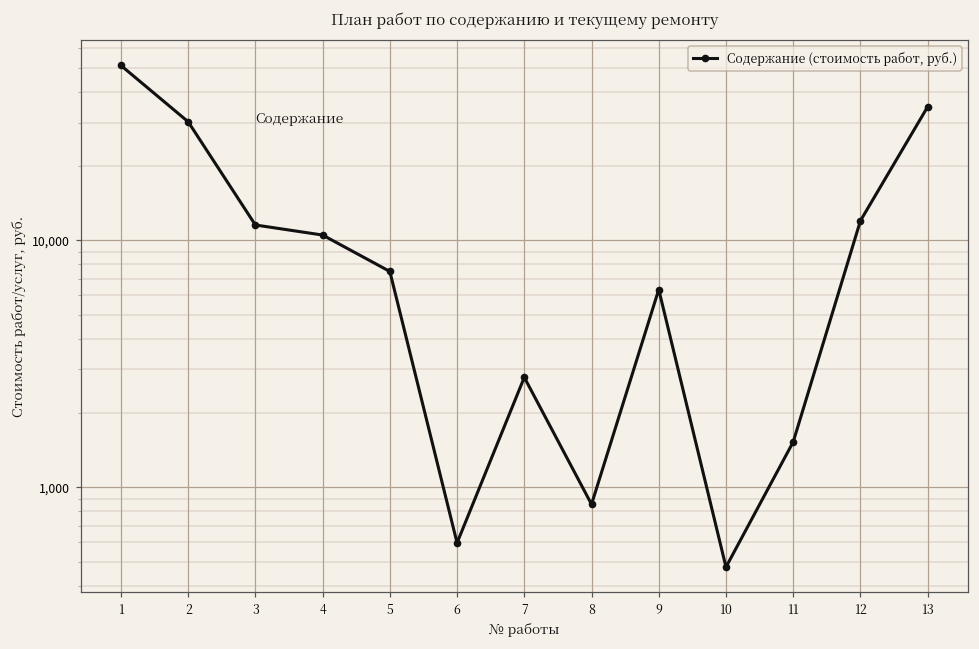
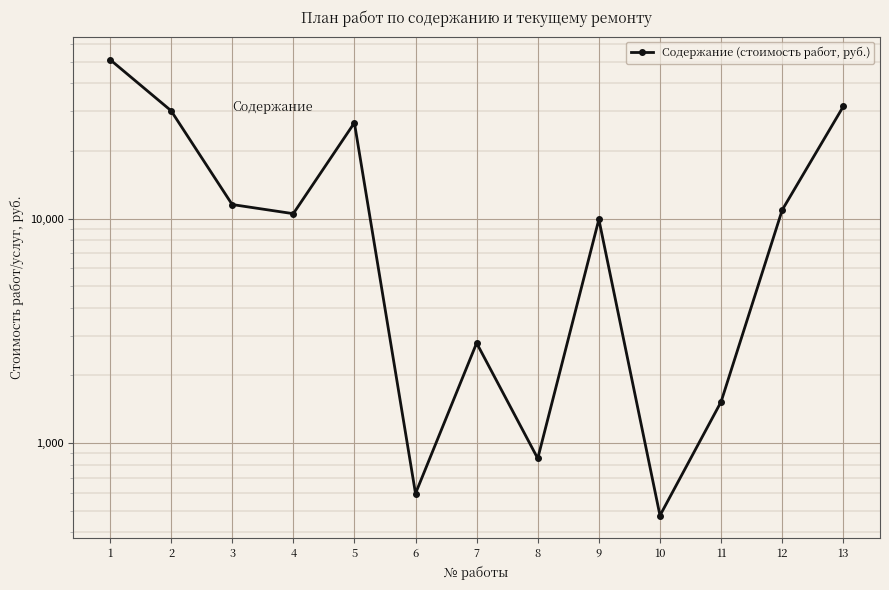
5: 7,500 -> 27,000
9: 6,300 -> 10,000
12: 12,000 -> 11,000
13: 35,000 -> 32,000
